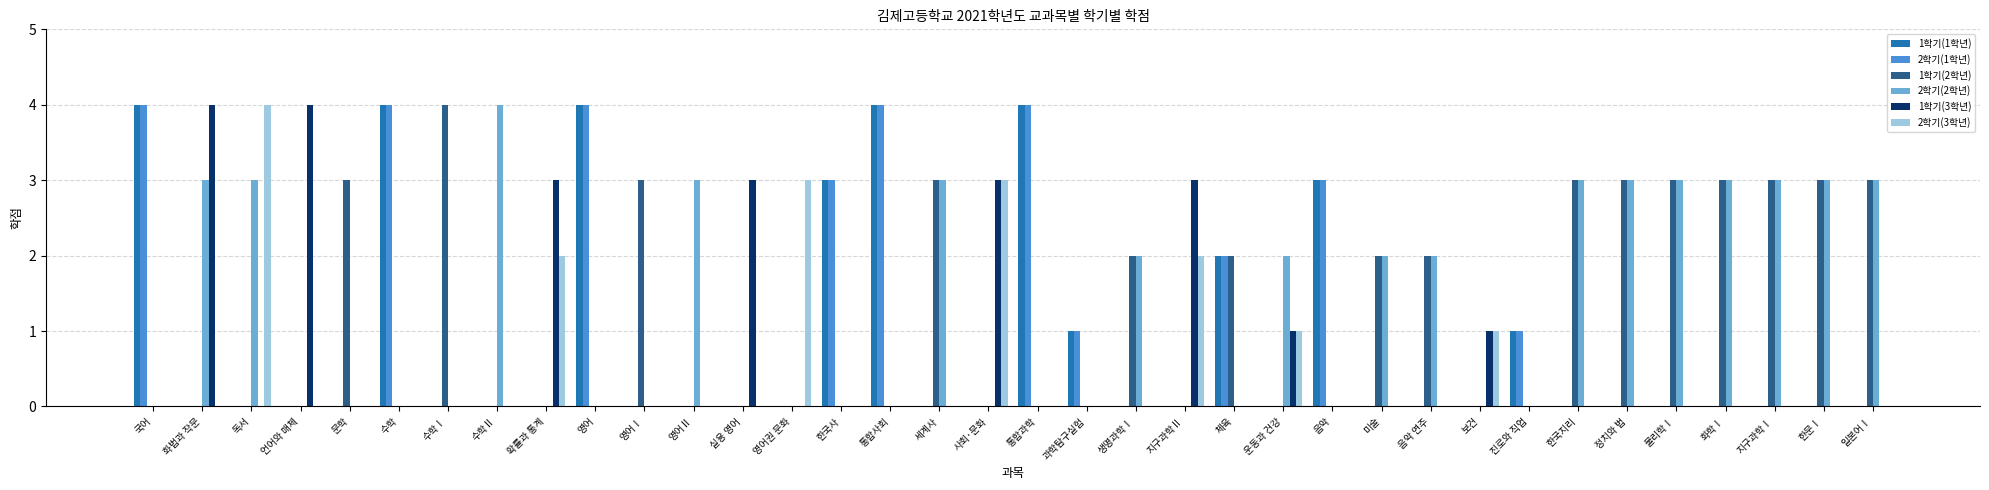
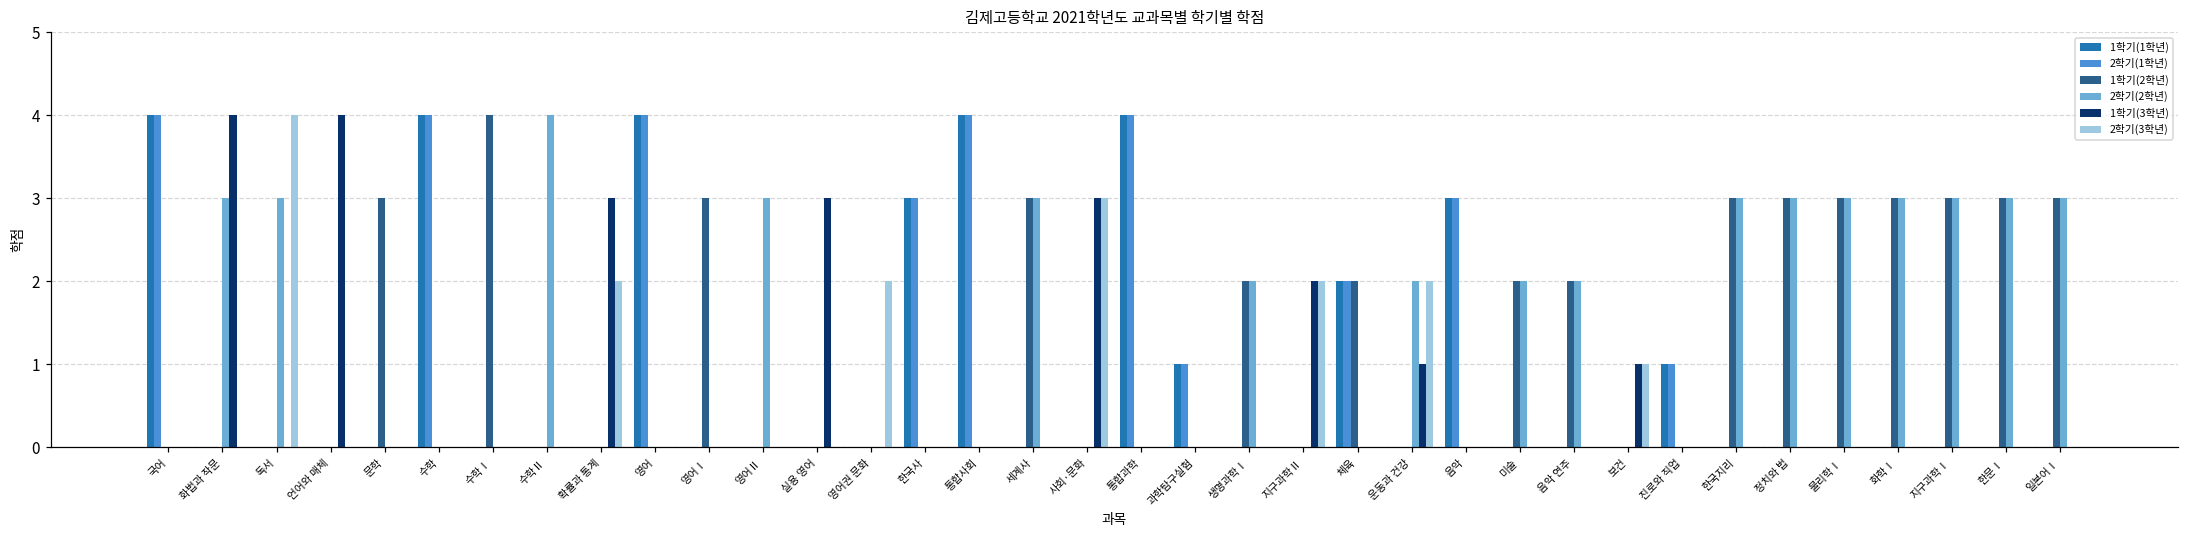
2학기(3학년), 영어권 문화: 3 -> 2
1학기(3학년), 지구과학Ⅱ: 3 -> 2
2학기(3학년), 운동과 건강: 1 -> 2
